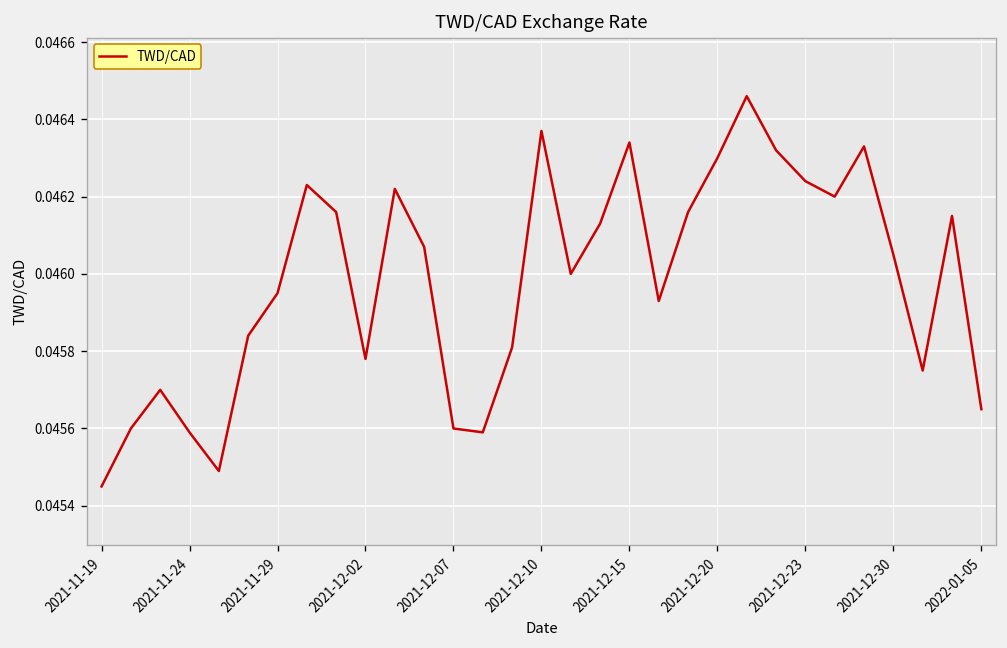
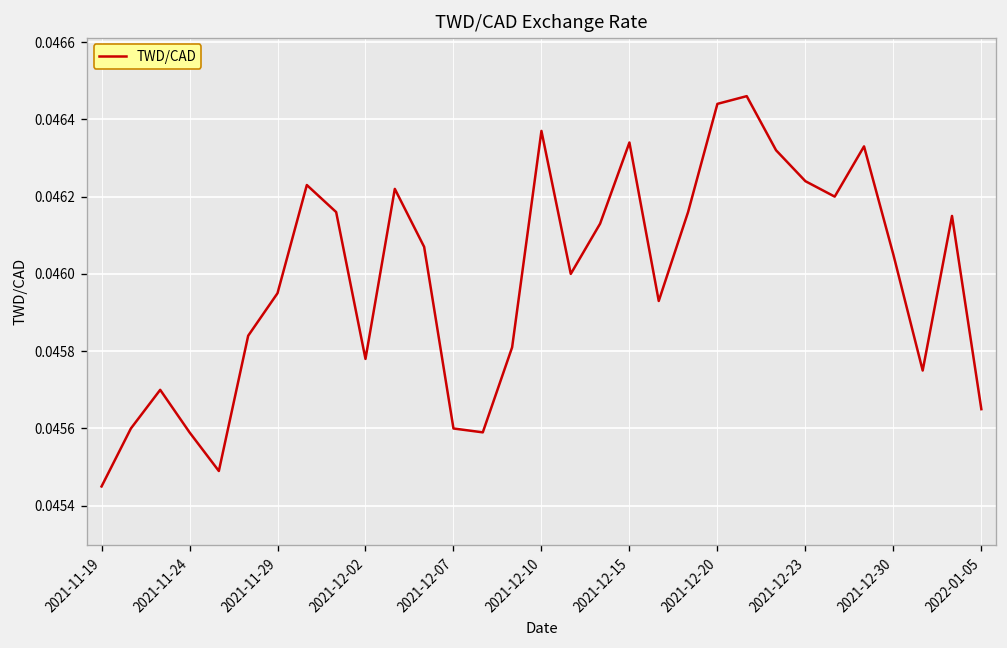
2021-12-20: 0.04630 -> 0.04644
